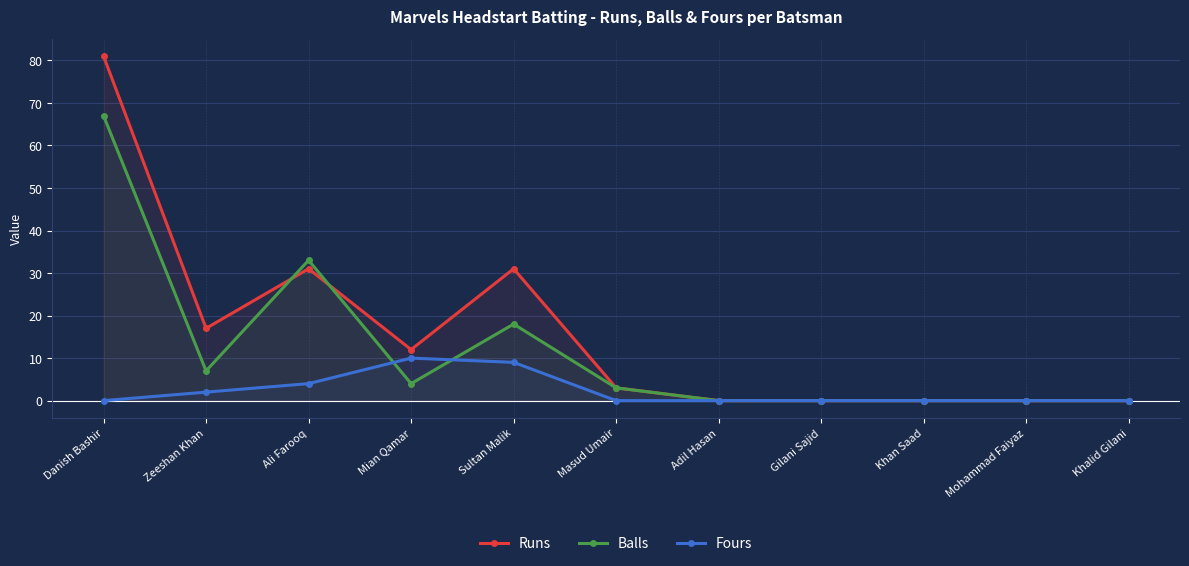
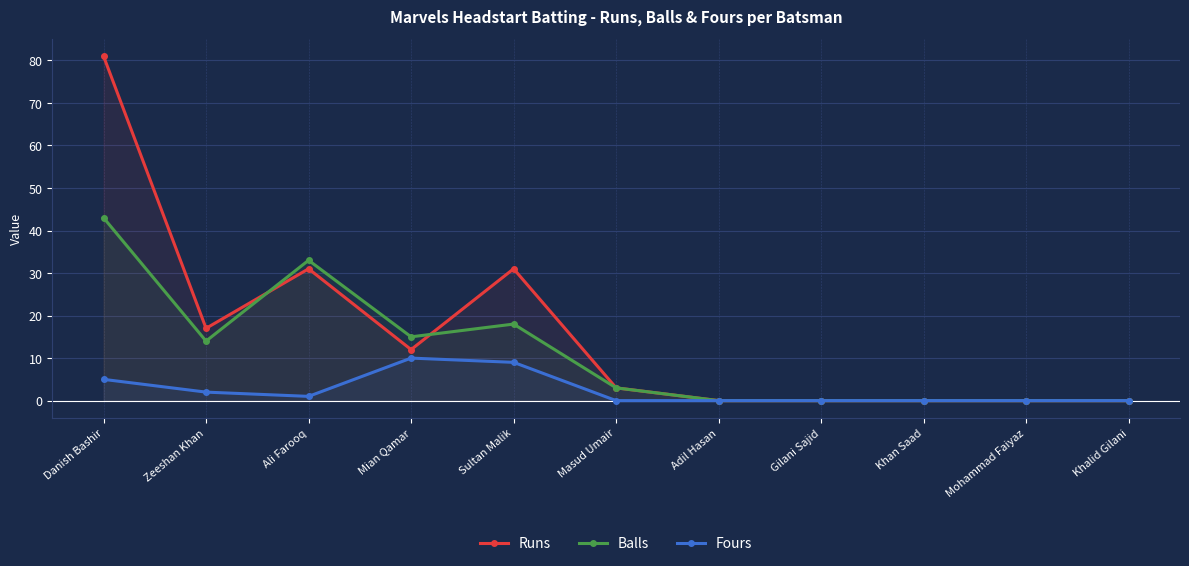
Balls, Danish Bashir: 67 -> 43
Fours, Danish Bashir: 0 -> 5
Balls, Zeeshan Khan: 7 -> 14
Fours, Ali Farooq: 4 -> 1
Balls, Mian Qamar: 4 -> 15
